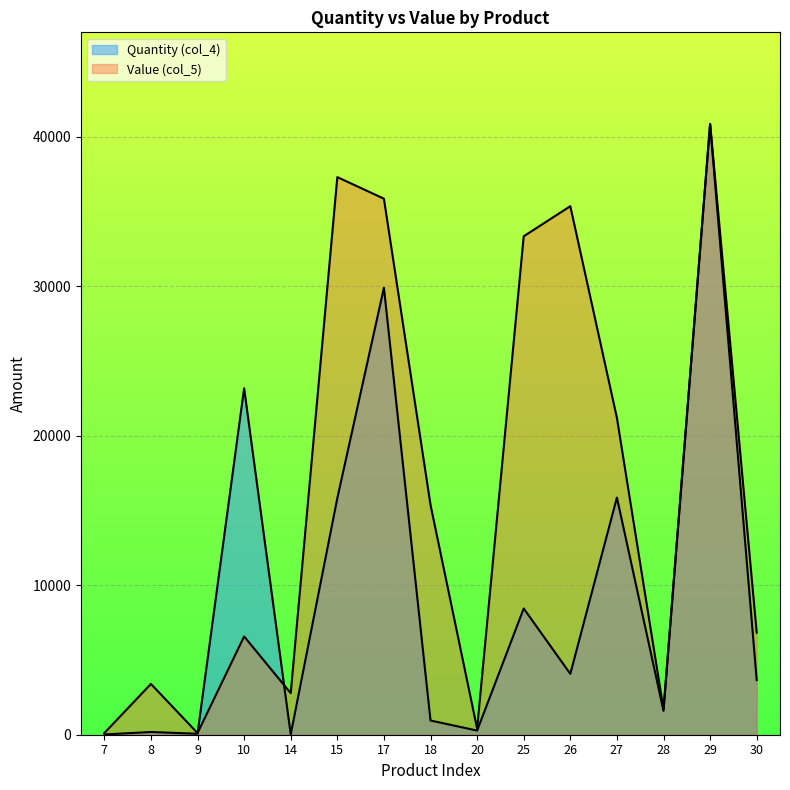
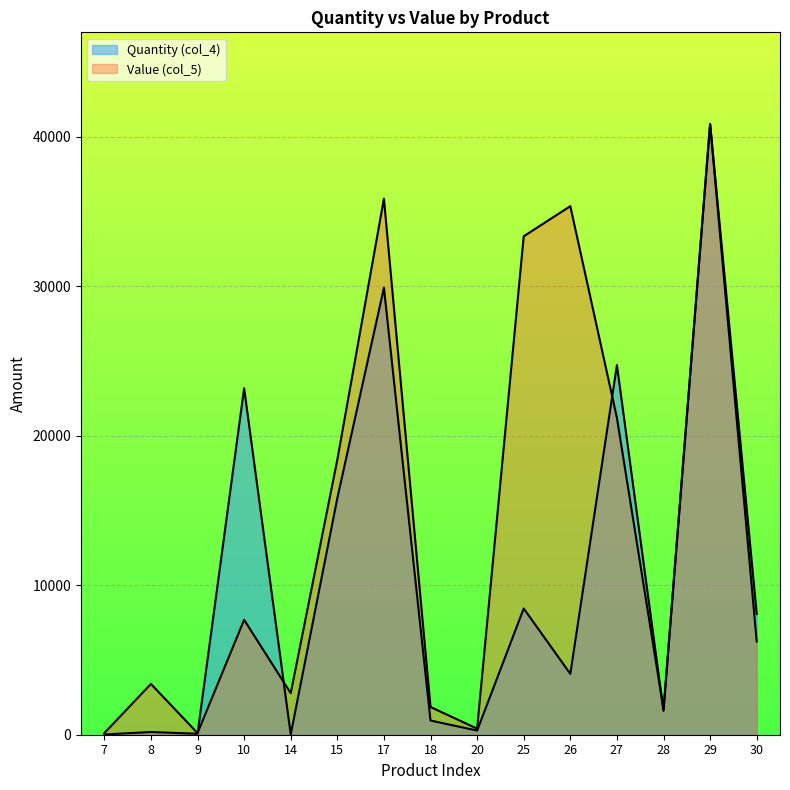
Value (col_5), 10: 6600 -> 7700
Value (col_5), 15: 37300 -> 18400
Value (col_5), 18: 15400 -> 1900
Quantity (col_4), 27: 15900 -> 24700
Quantity (col_4), 30: 3700 -> 8100
Value (col_5), 30: 6800 -> 6200
